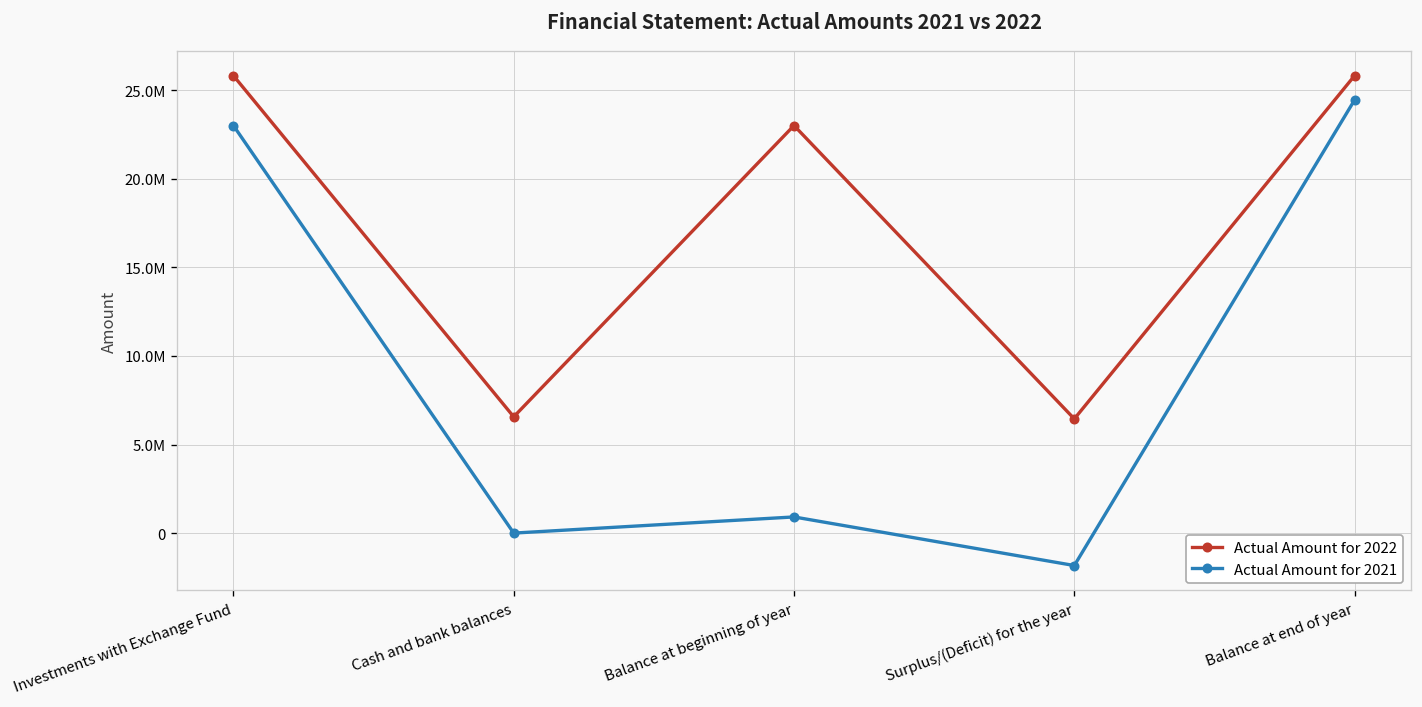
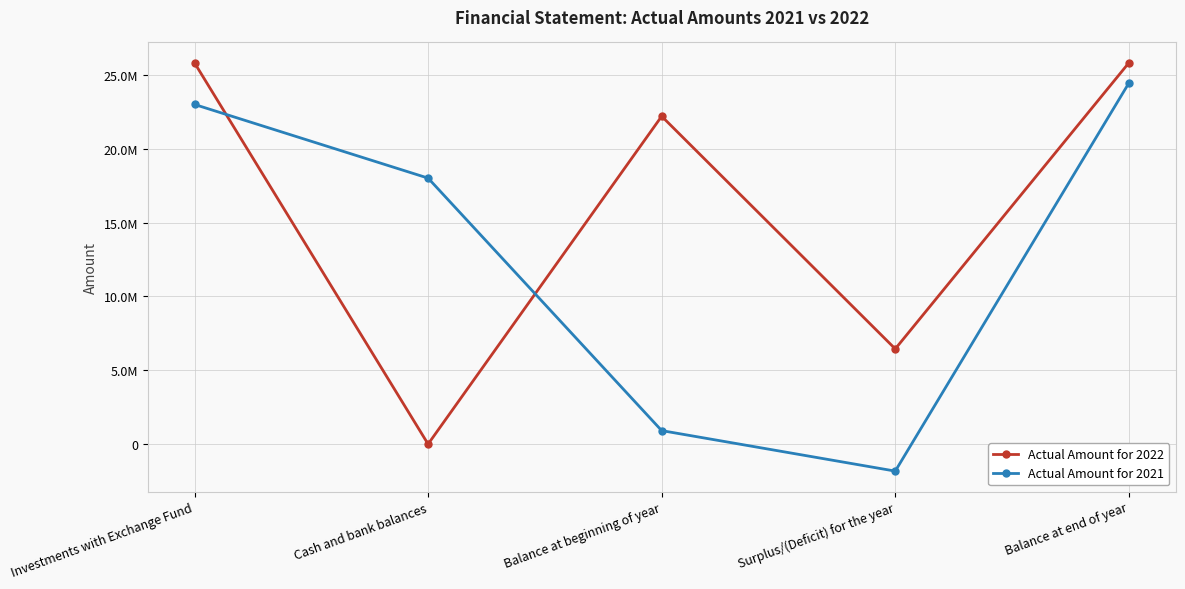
Actual Amount for 2022, Cash and bank balances: 6600000 -> 0
Actual Amount for 2021, Cash and bank balances: 0 -> 18000000
Actual Amount for 2022, Balance at beginning of year: 23000000 -> 22200000
